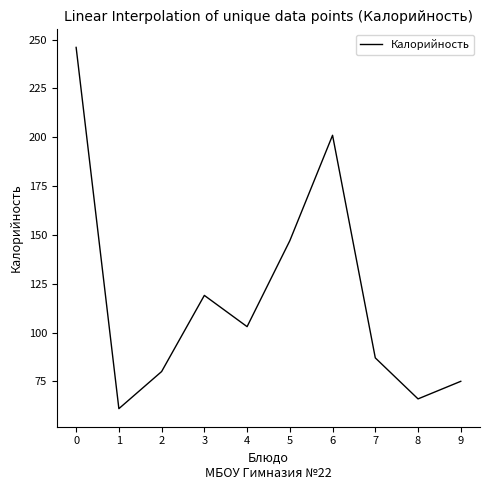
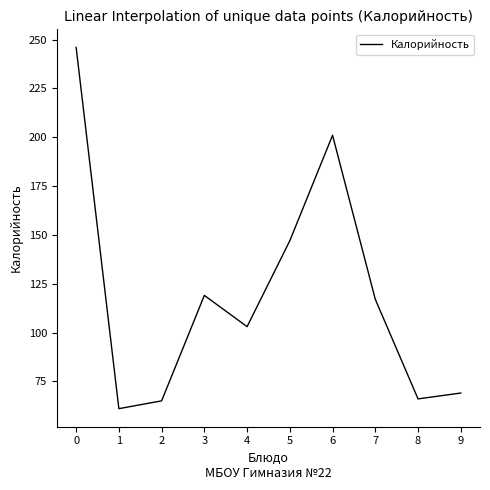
2: 80 -> 65
7: 87 -> 117
9: 75 -> 69
